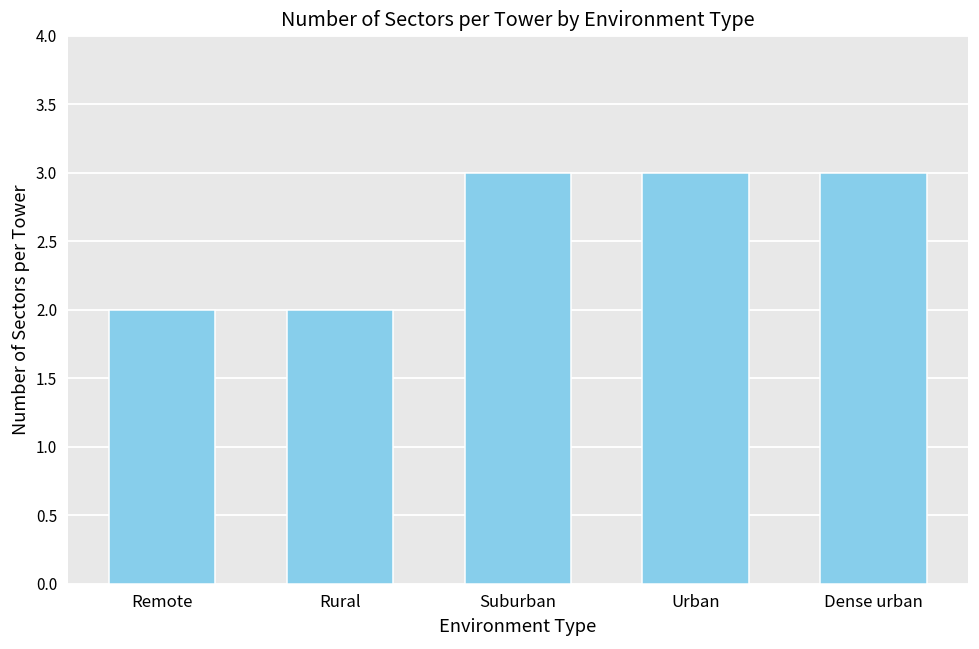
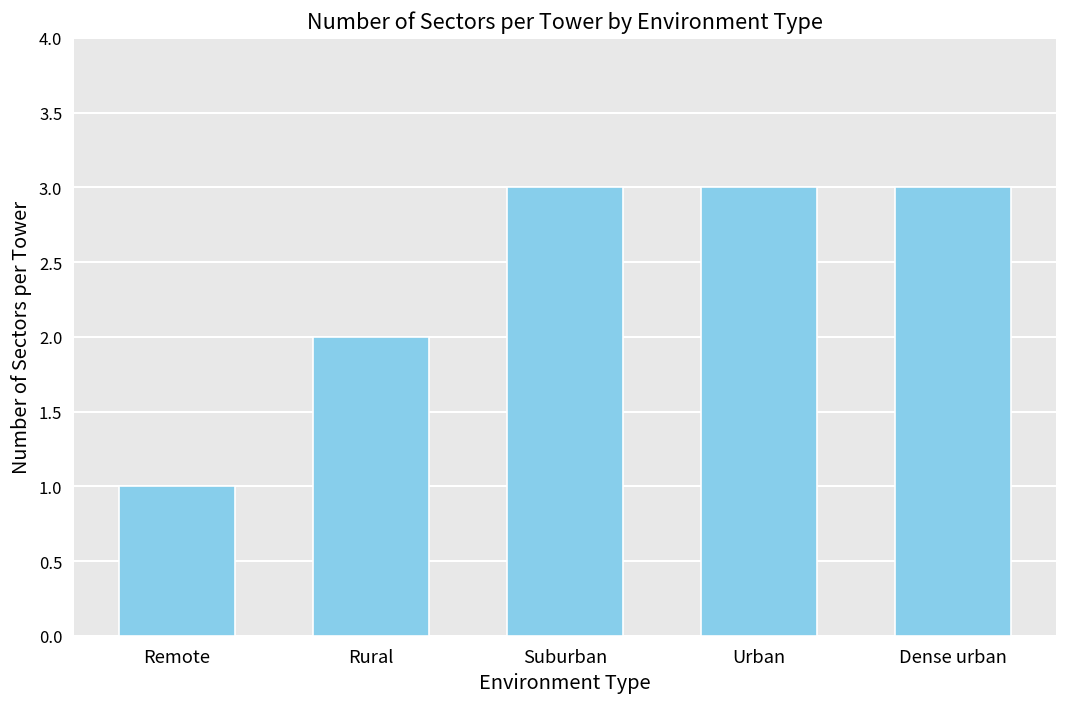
Remote: 2 -> 1
